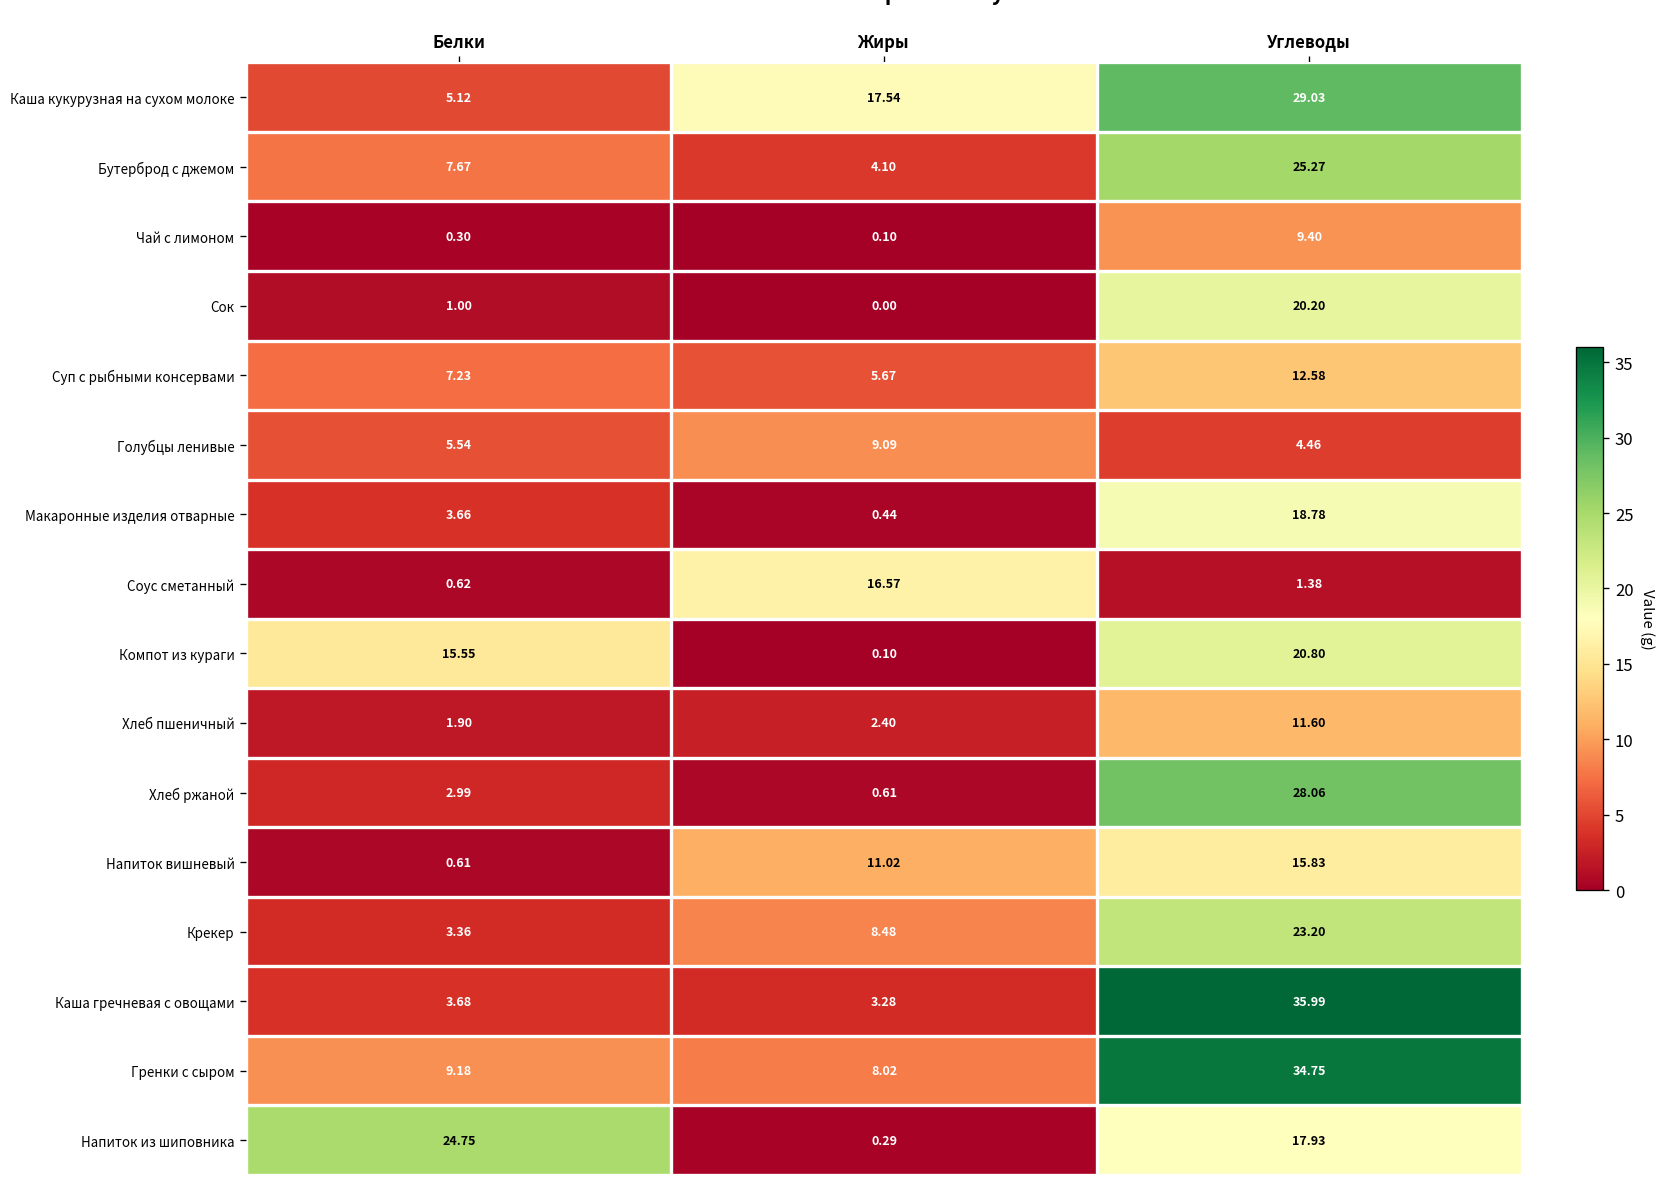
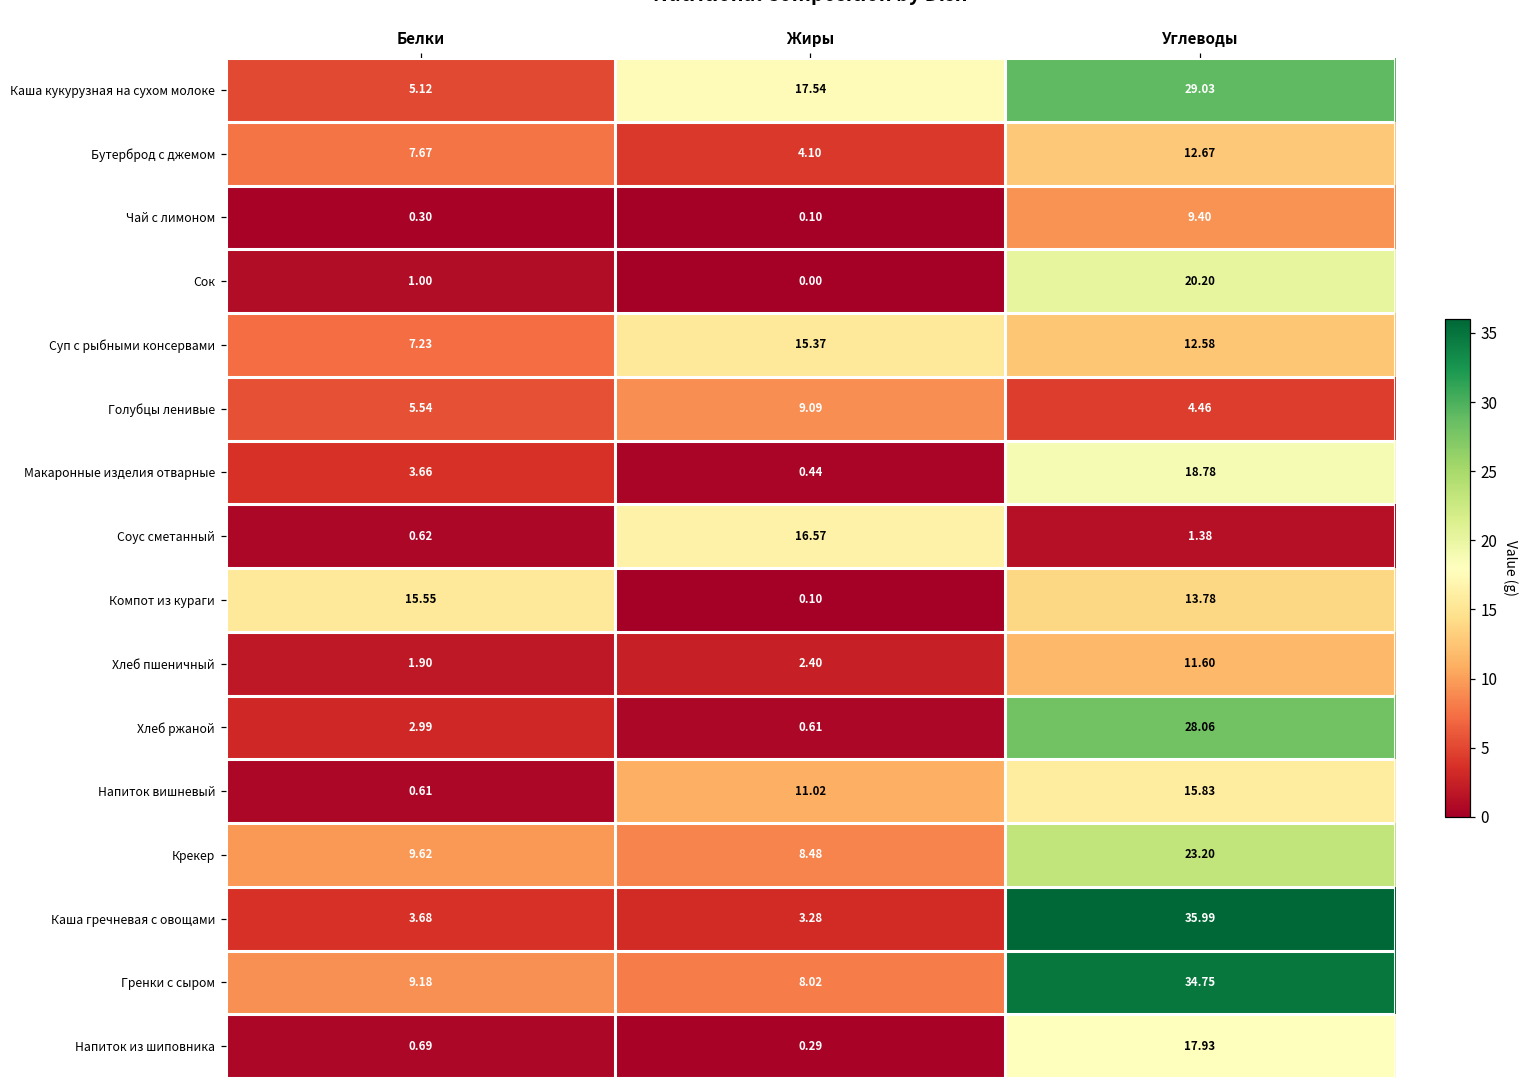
Бутерброд с джемом, Углеводы: 25.27 -> 12.67
Суп с рыбными консервами, Жиры: 5.67 -> 15.37
Компот из кураги, Углеводы: 20.80 -> 13.78
Крекер, Белки: 3.36 -> 9.62
Напиток из шиповника, Белки: 24.75 -> 0.69
